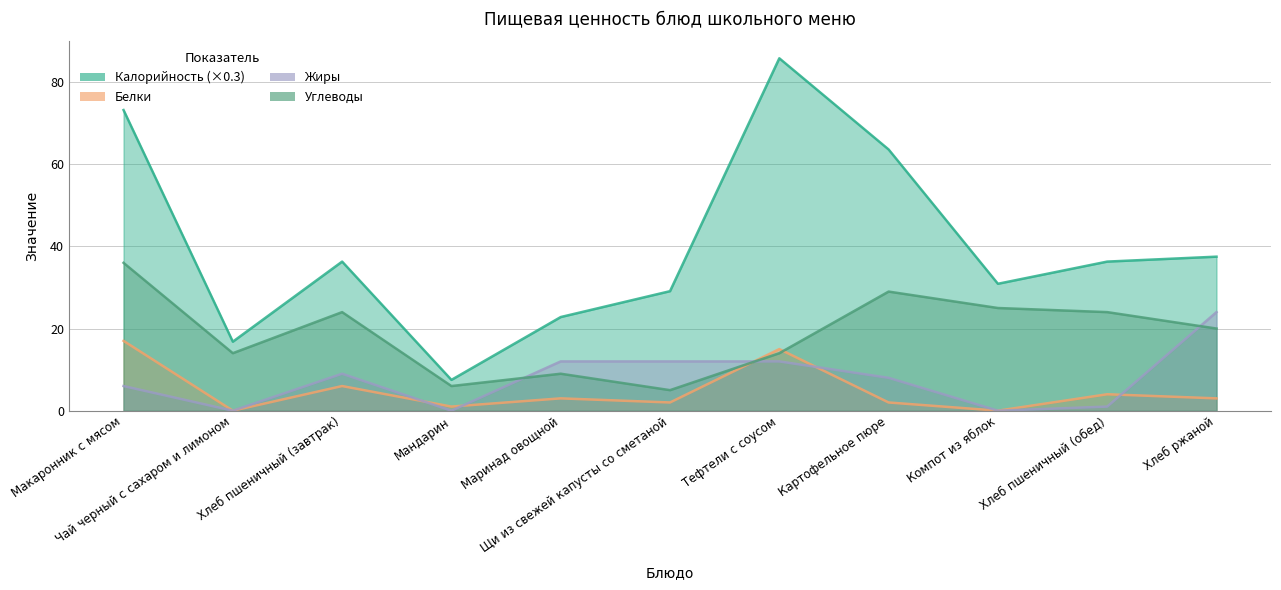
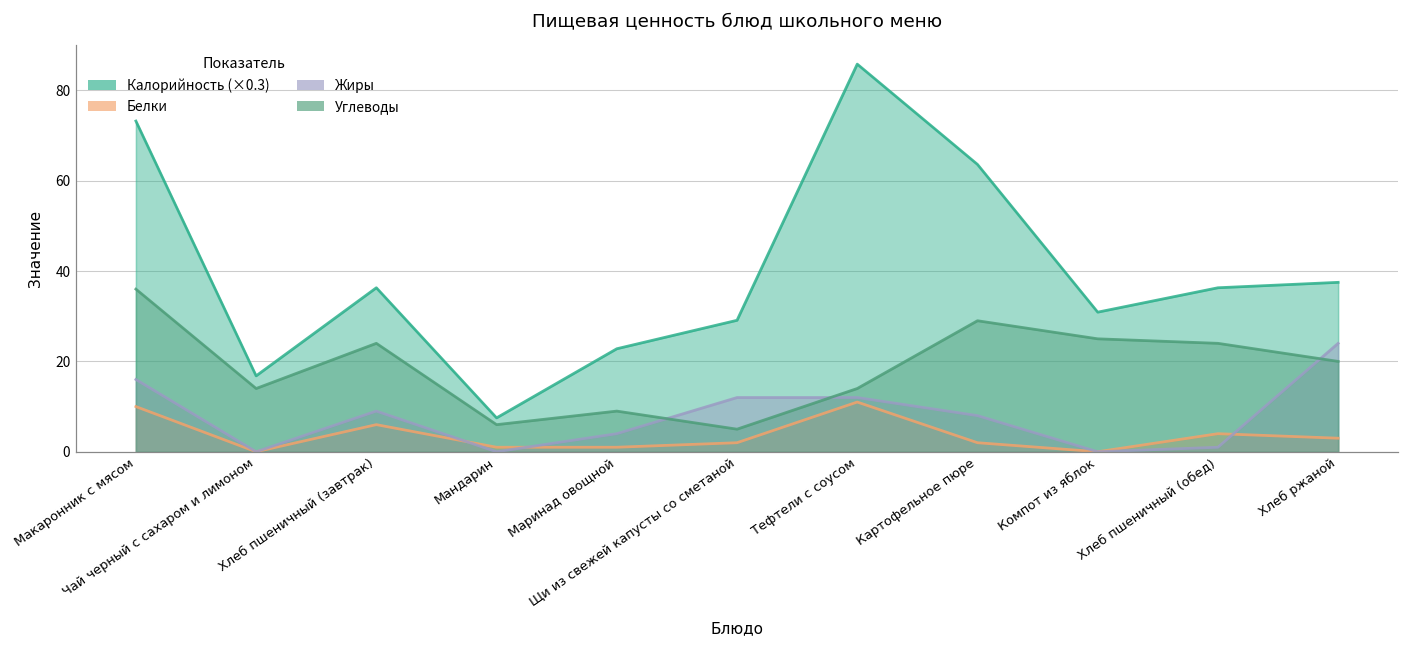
Белки, Макаронник с мясом: 17 -> 10
Жиры, Макаронник с мясом: 6 -> 16
Белки, Маринад овощной: 3 -> 1
Жиры, Маринад овощной: 12 -> 4
Белки, Тефтели с соусом: 15 -> 11
